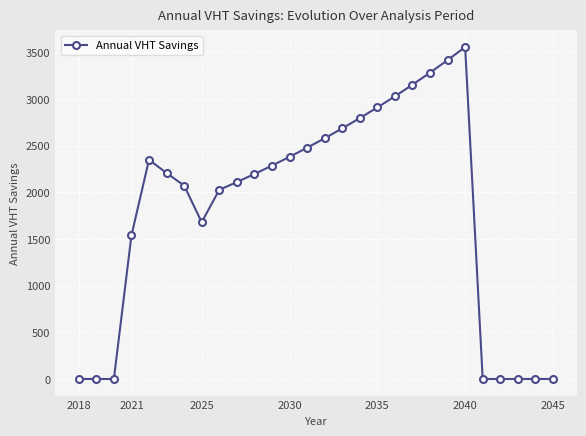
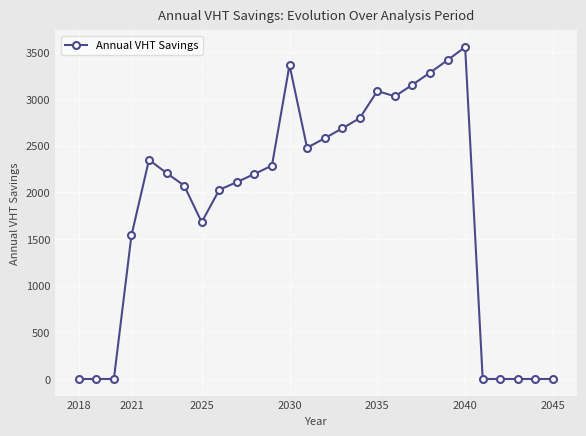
2030: 2400 -> 3400
2035: 2900 -> 3100
